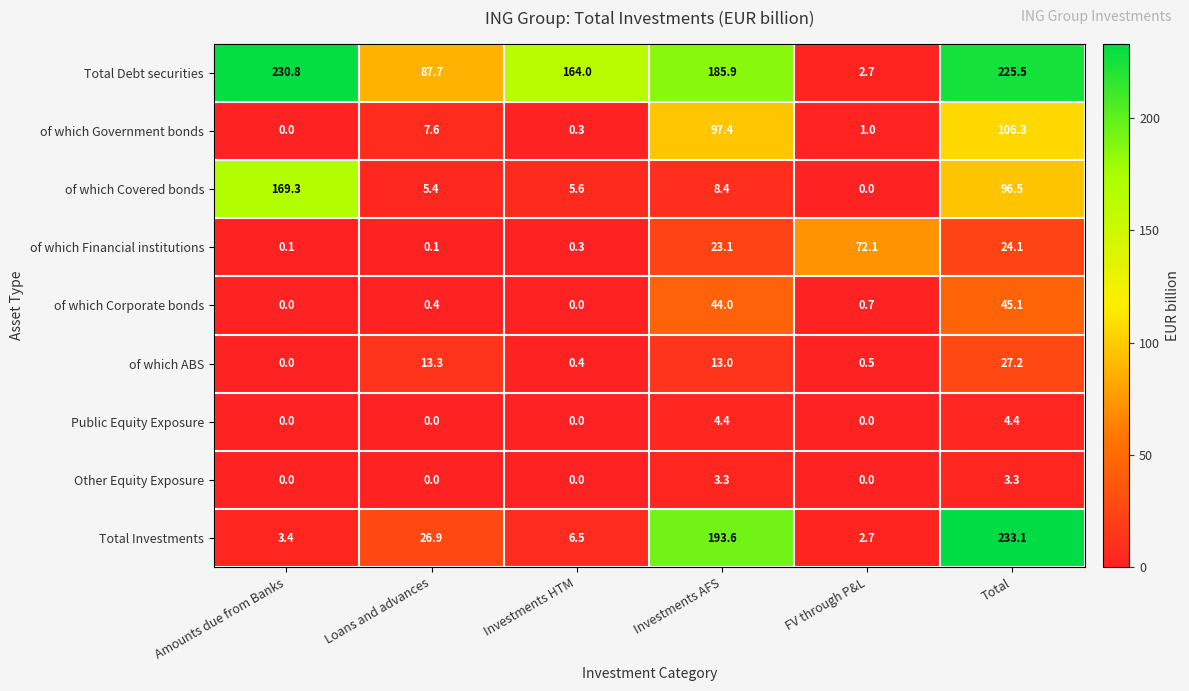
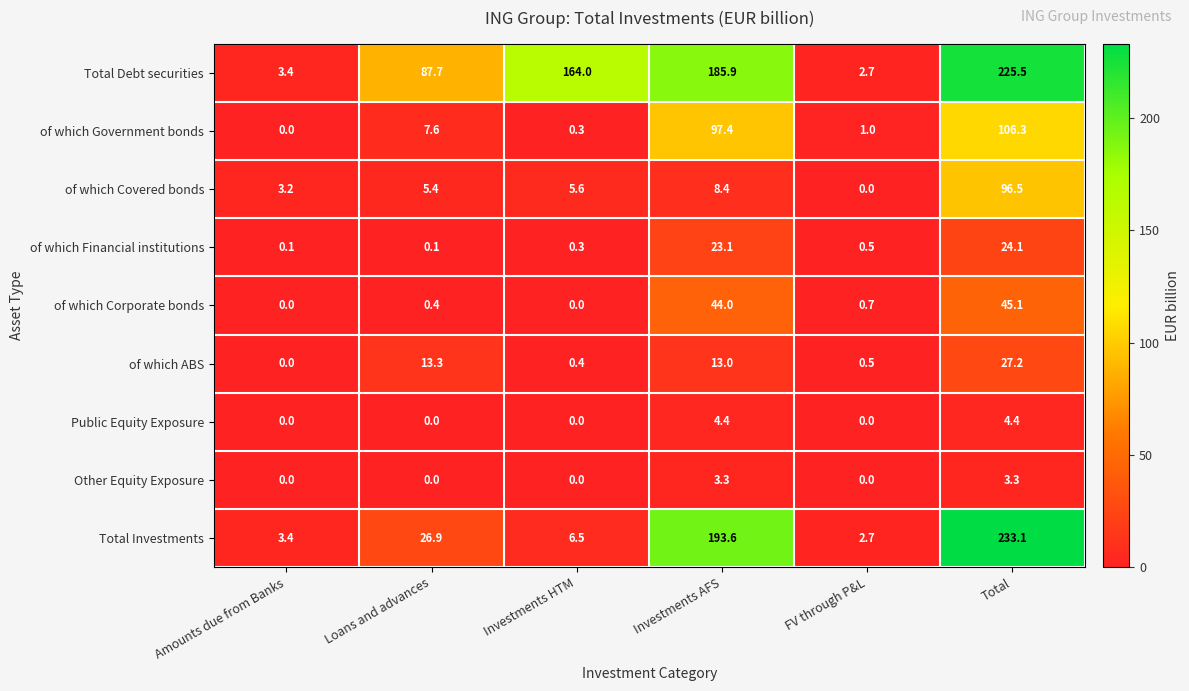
Total Debt securities, Amounts due from Banks: 230.8 -> 3.4
of which Covered bonds, Amounts due from Banks: 169.3 -> 3.2
of which Financial institutions, FV through P&L: 72.1 -> 0.5
